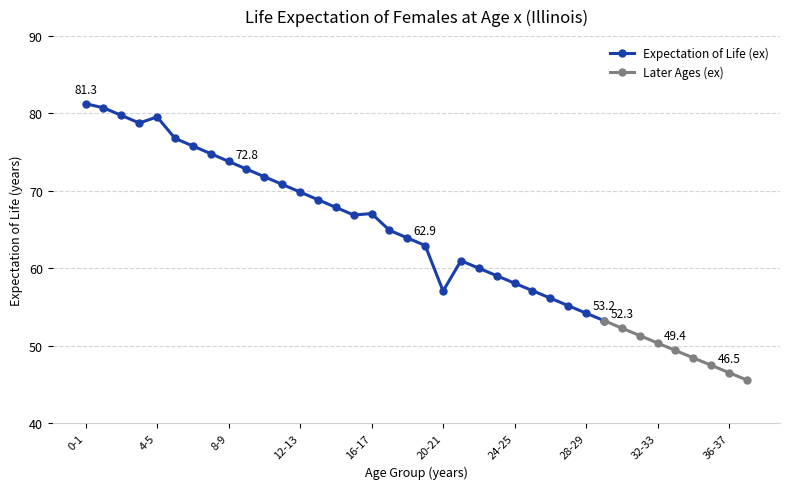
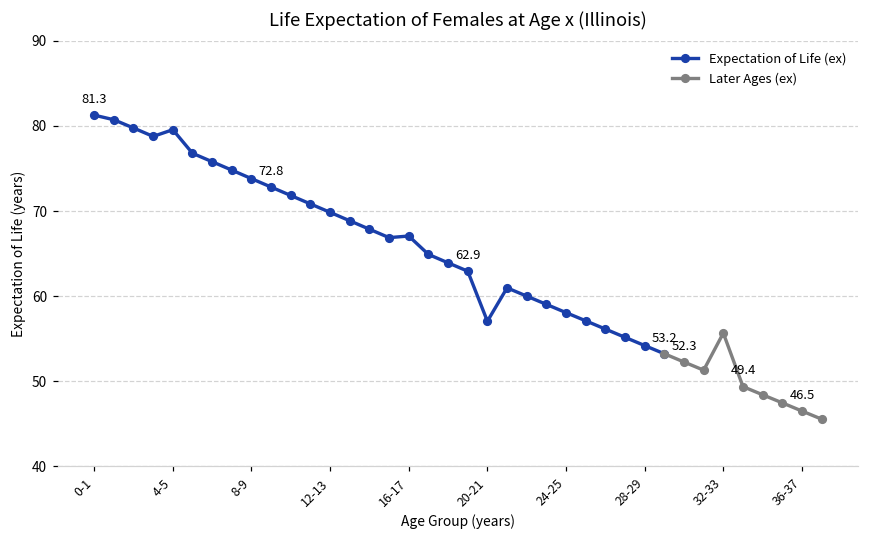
Later Ages (ex), 32-33: 50 -> 56
